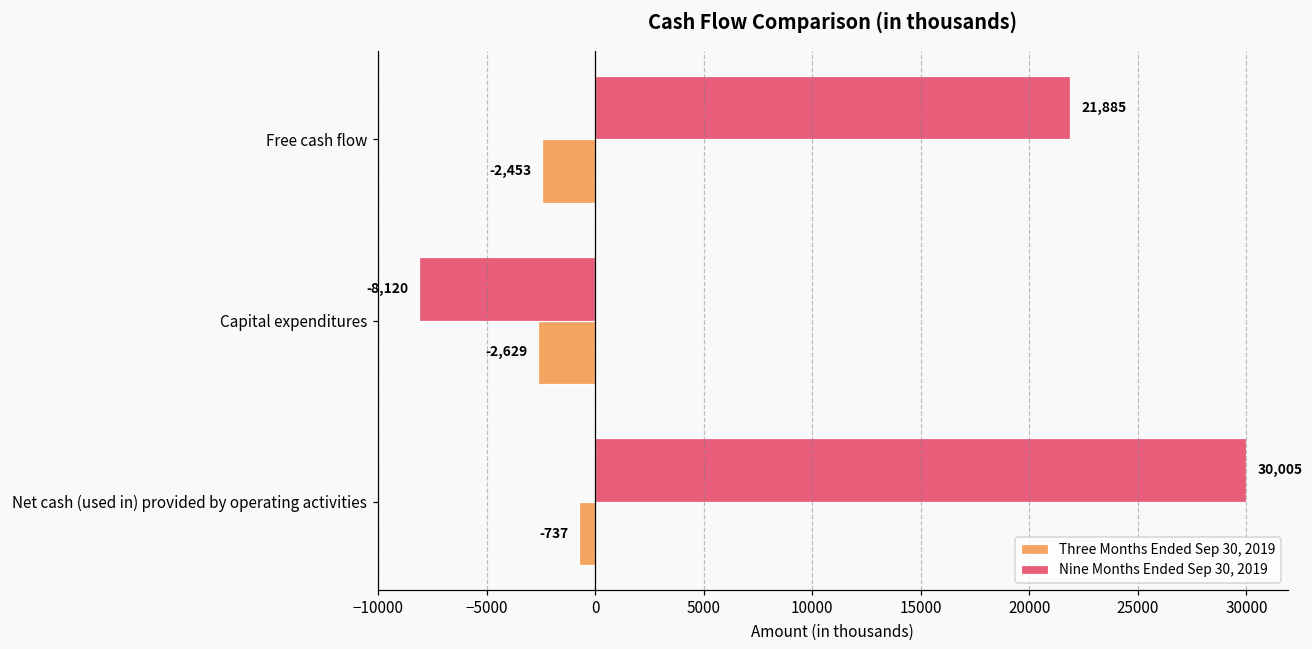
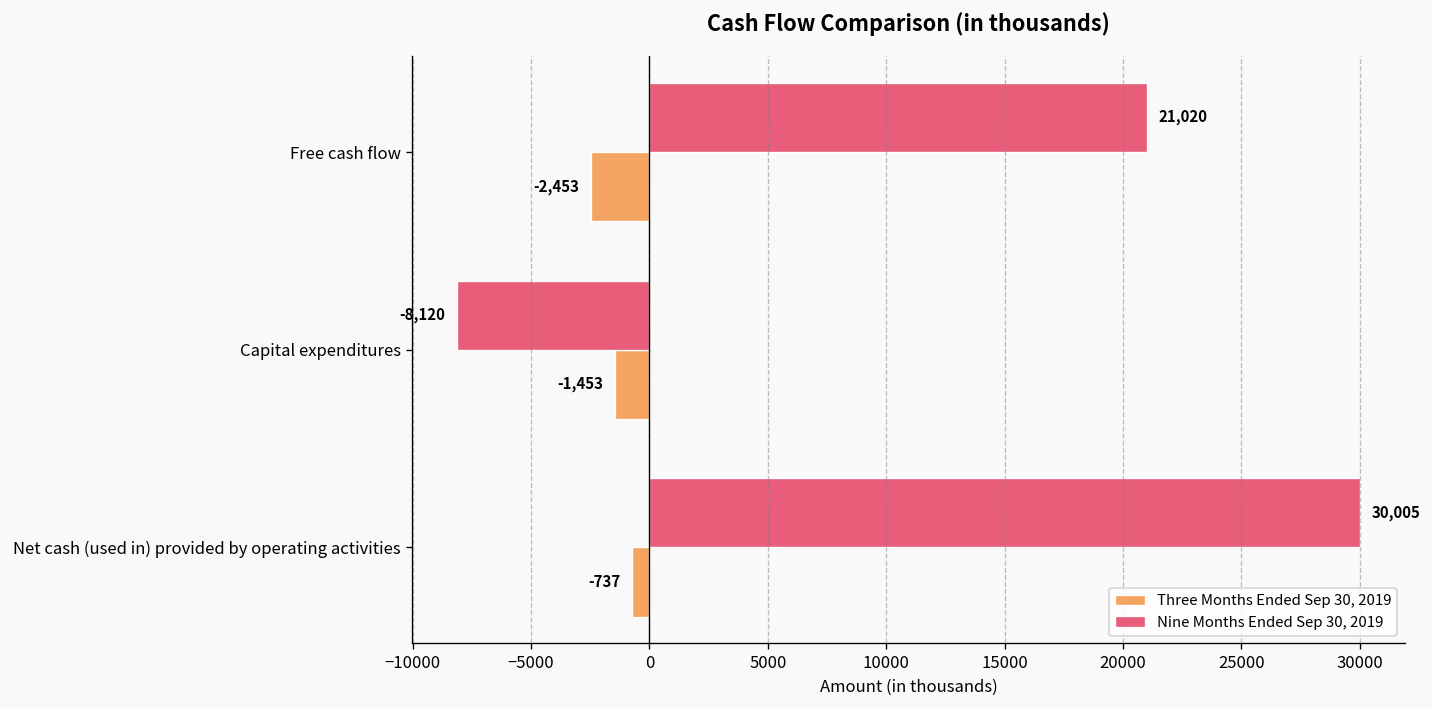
Nine Months Ended Sep 30, 2019, Free cash flow: 21,885 -> 21,020
Three Months Ended Sep 30, 2019, Capital expenditures: -2,629 -> -1,453
